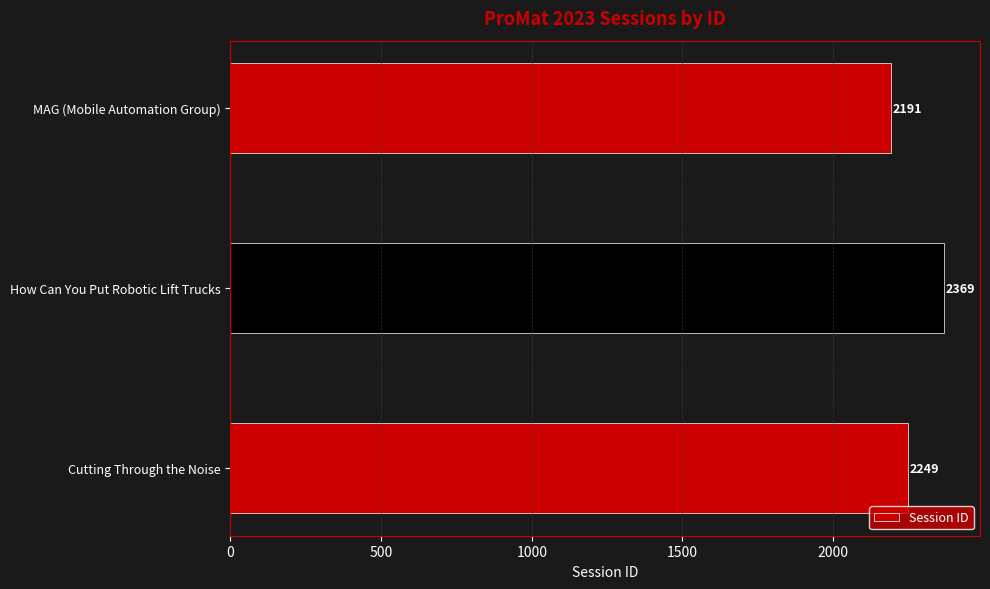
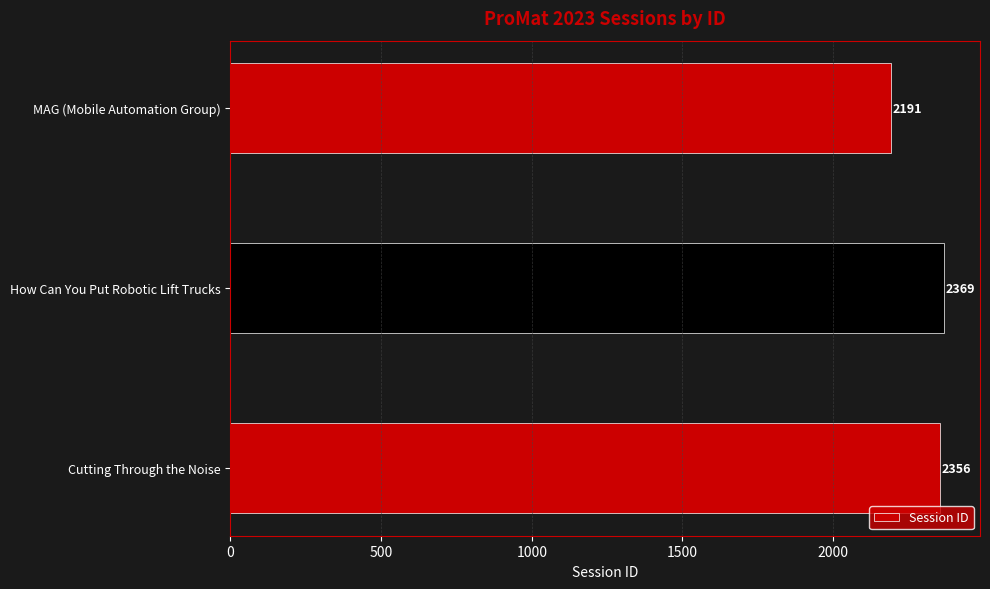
Cutting Through the Noise: 2249 -> 2356
